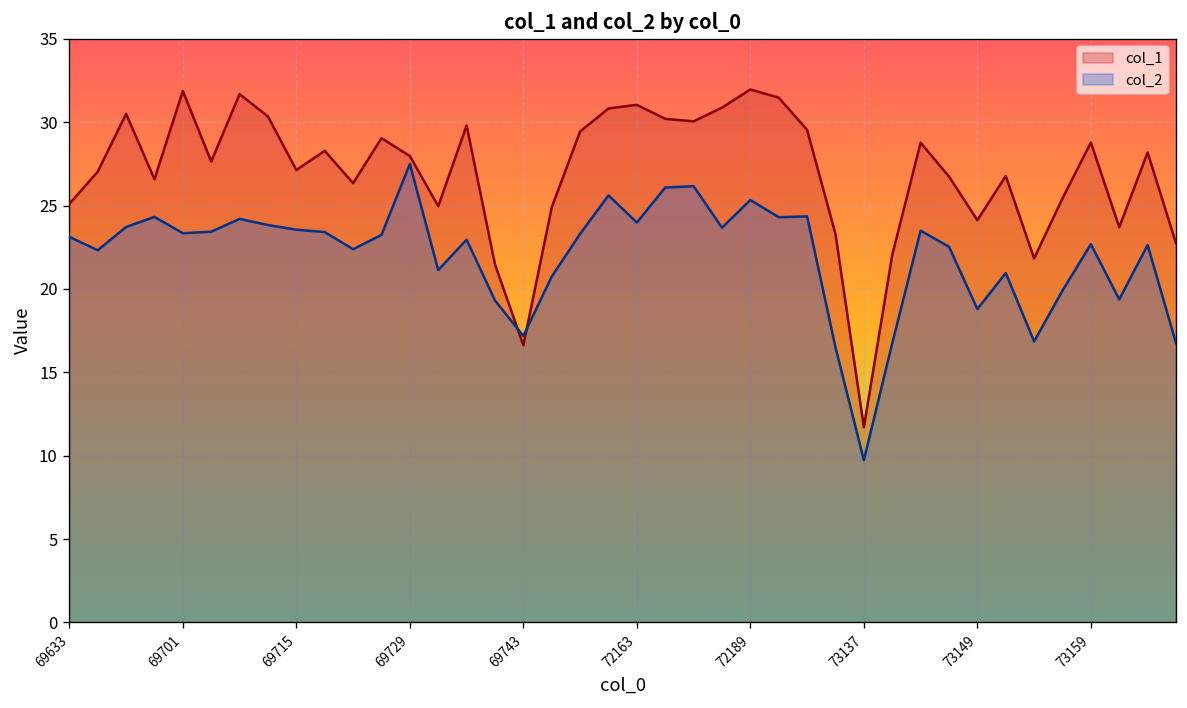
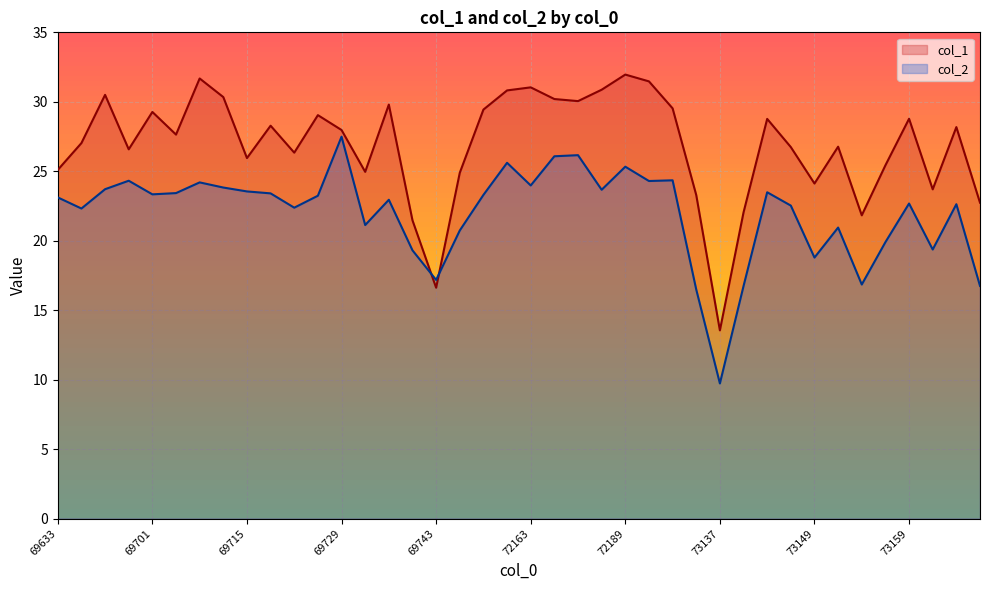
col_1, 69701: 31.9 -> 29.3
col_1, 69715: 27.1 -> 26.0
col_1, 73137: 11.7 -> 13.6
